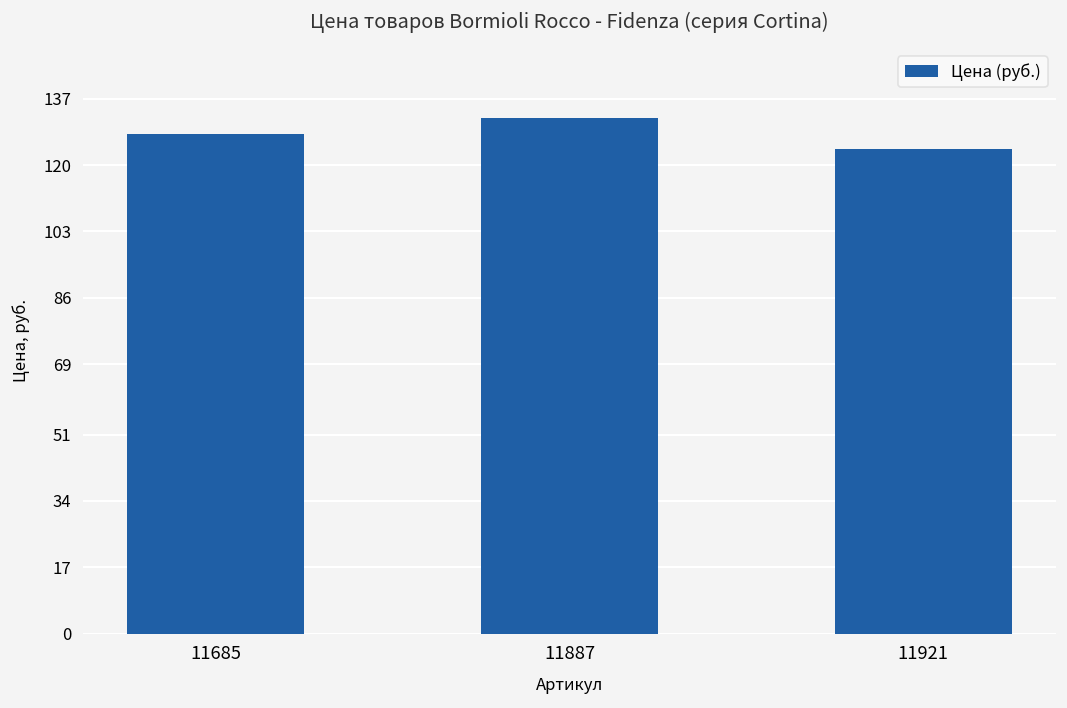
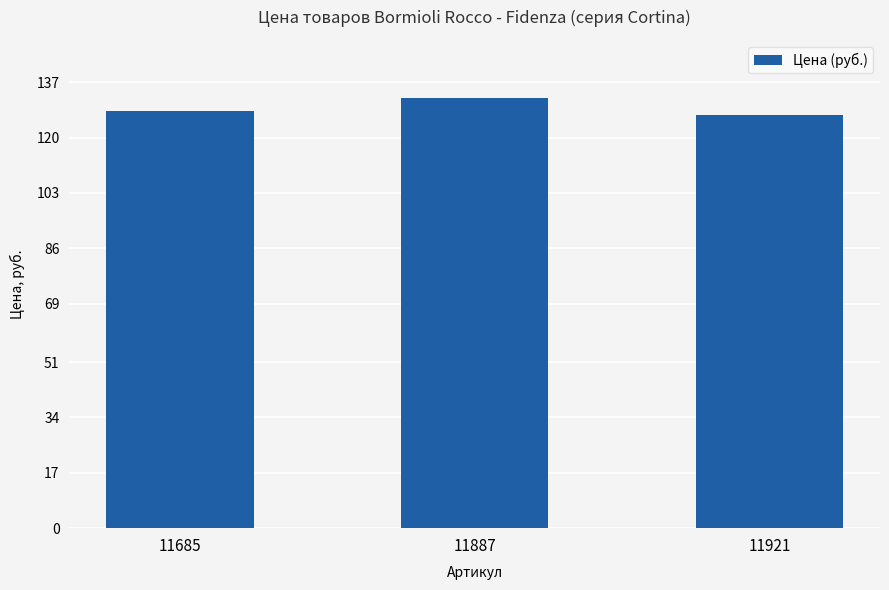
11921: 124 -> 127
